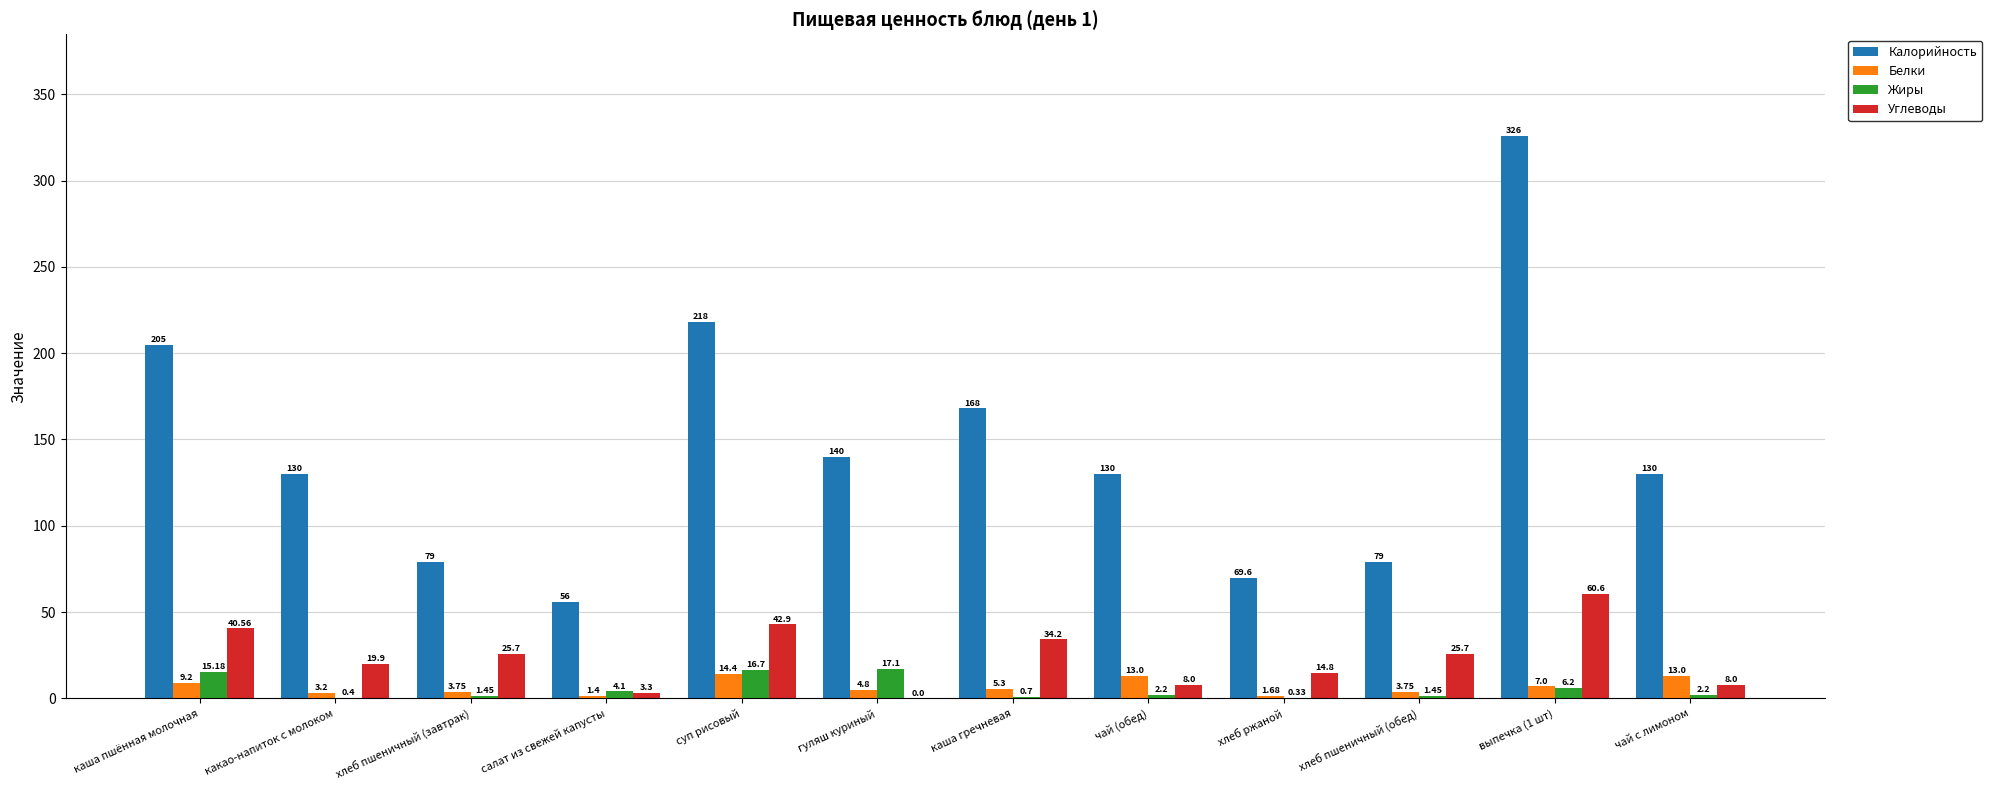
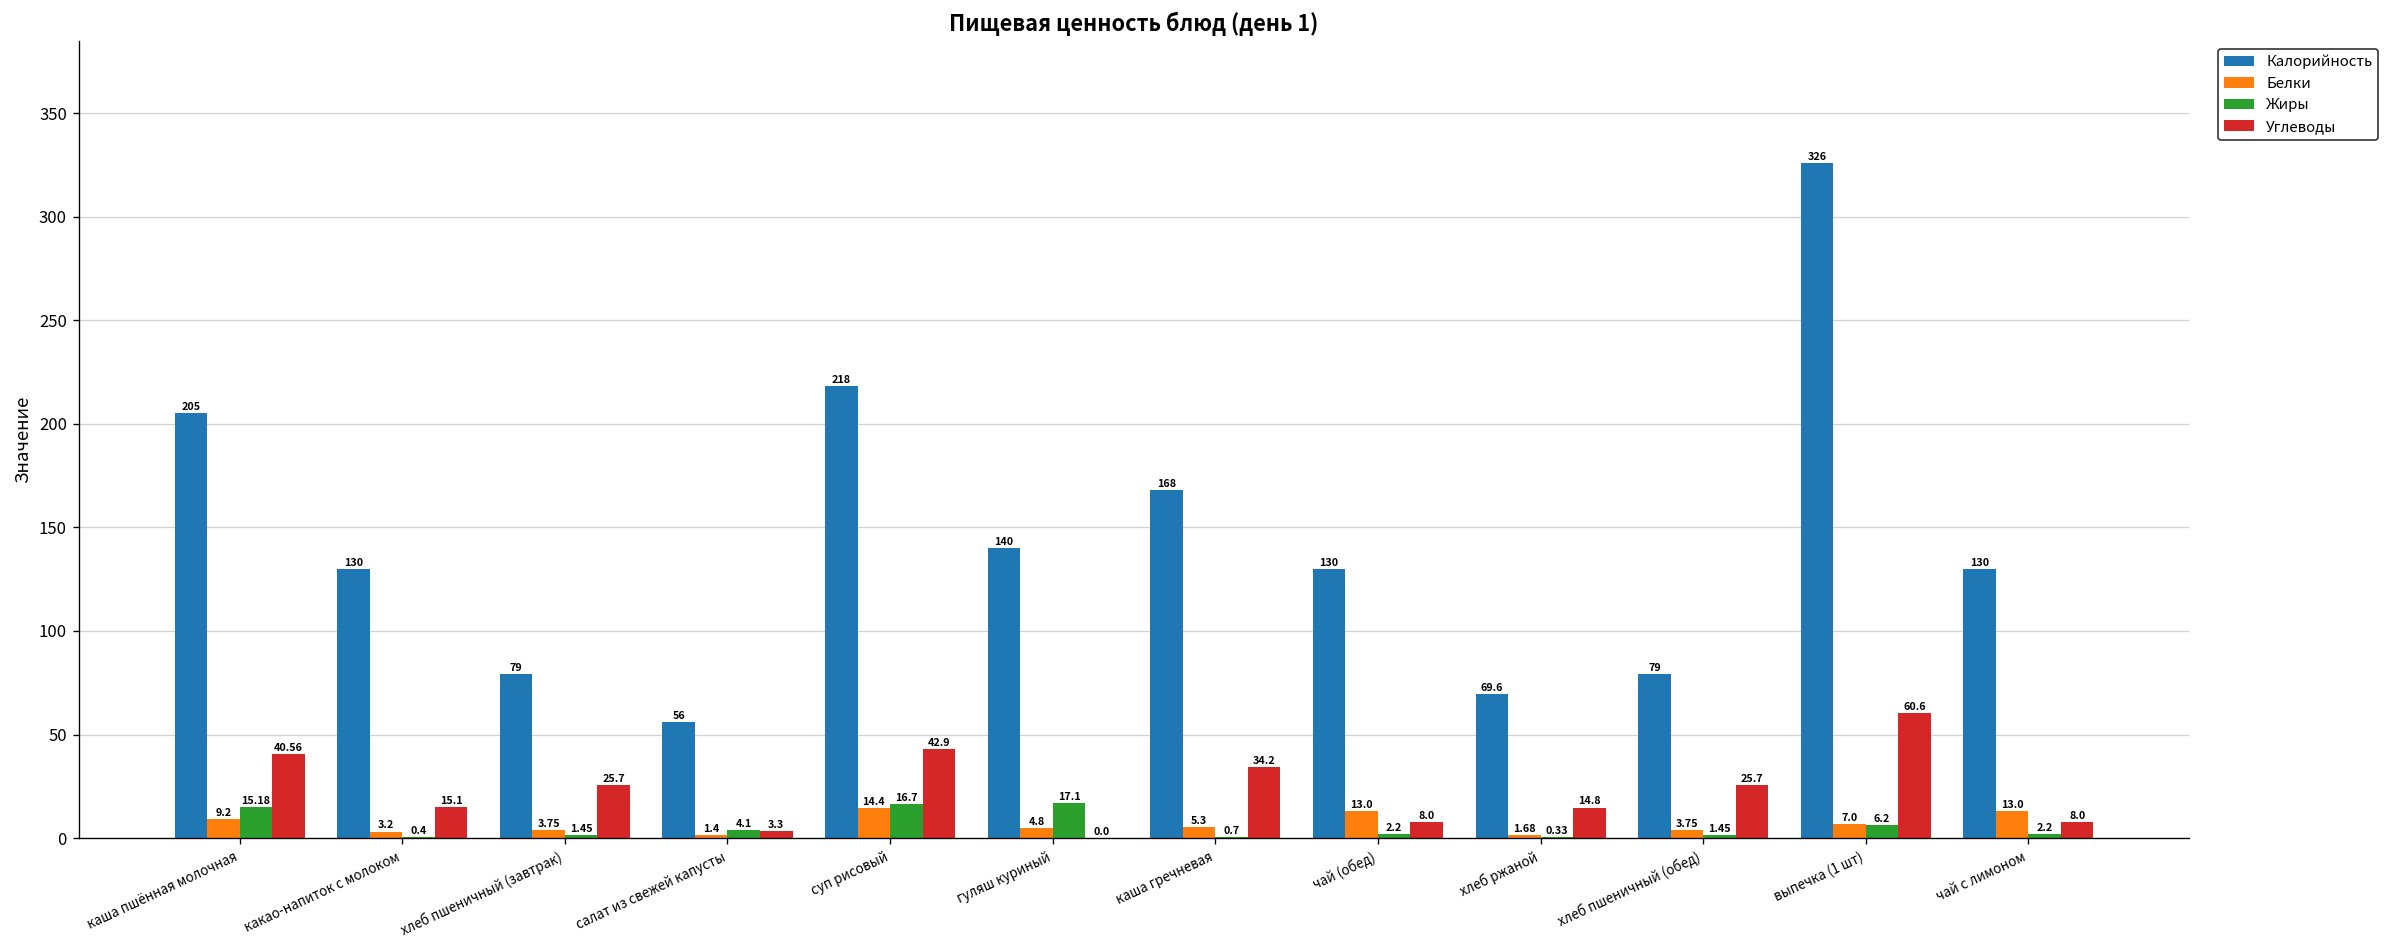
Углеводы, какао-напиток с молоком: 19.9 -> 15.1
